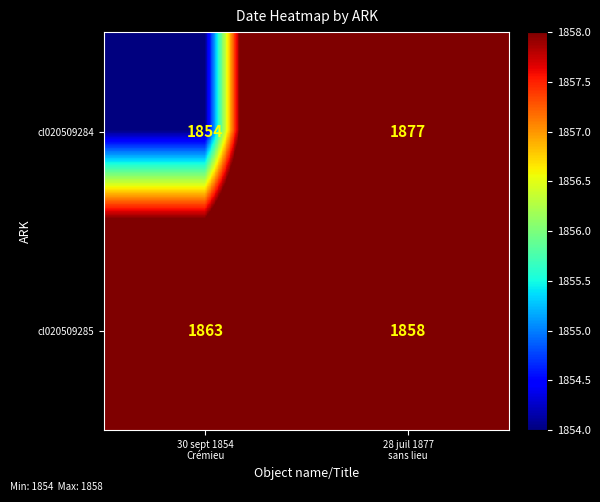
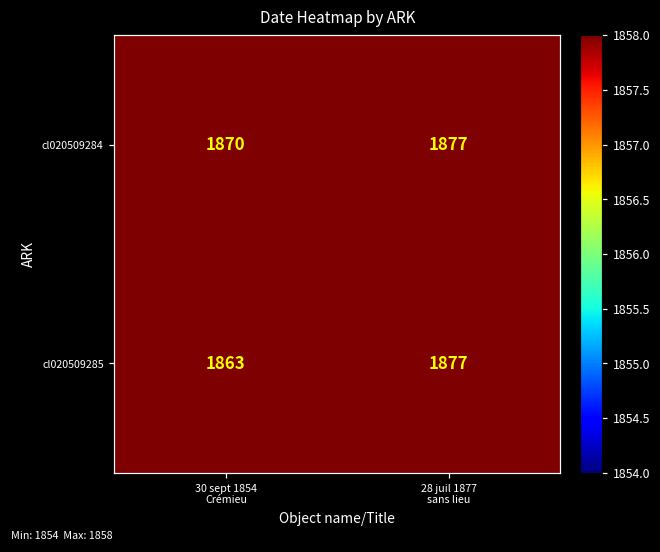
cl020509284, 30 sept 1854 Crémieu: 1854 -> 1870
cl020509285, 28 juil 1877 sans lieu: 1858 -> 1877
